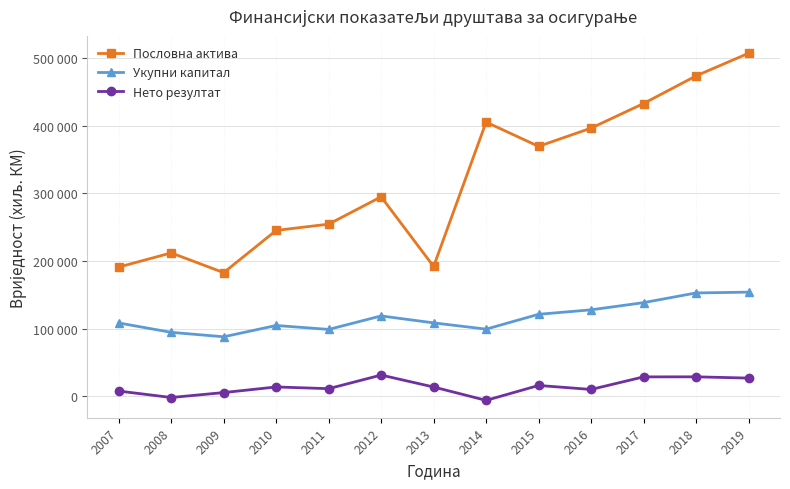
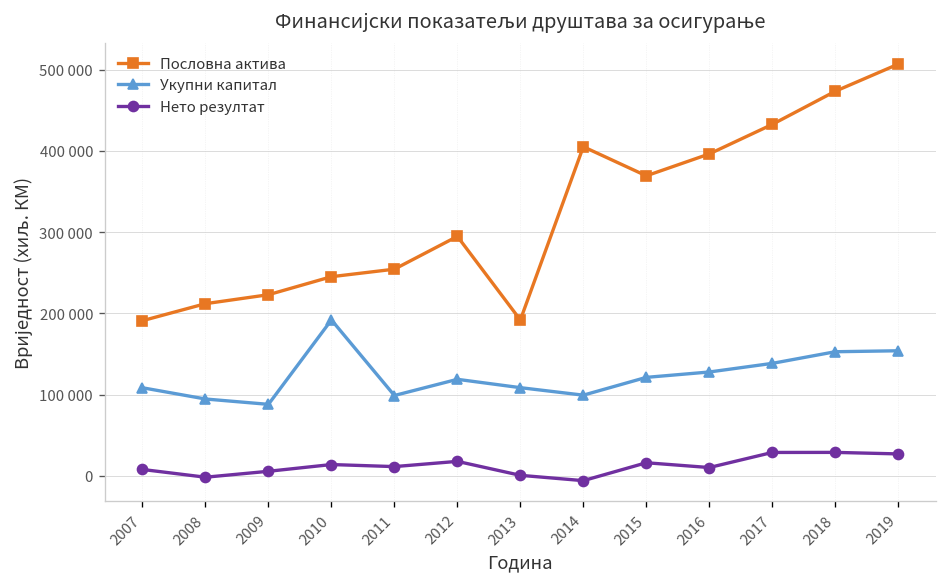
Пословна актива, 2009: 180000 -> 220000
Укупни капитал, 2010: 100000 -> 190000
Нето резултат, 2012: 30000 -> 20000
Нето резултат, 2013: 10000 -> 0
